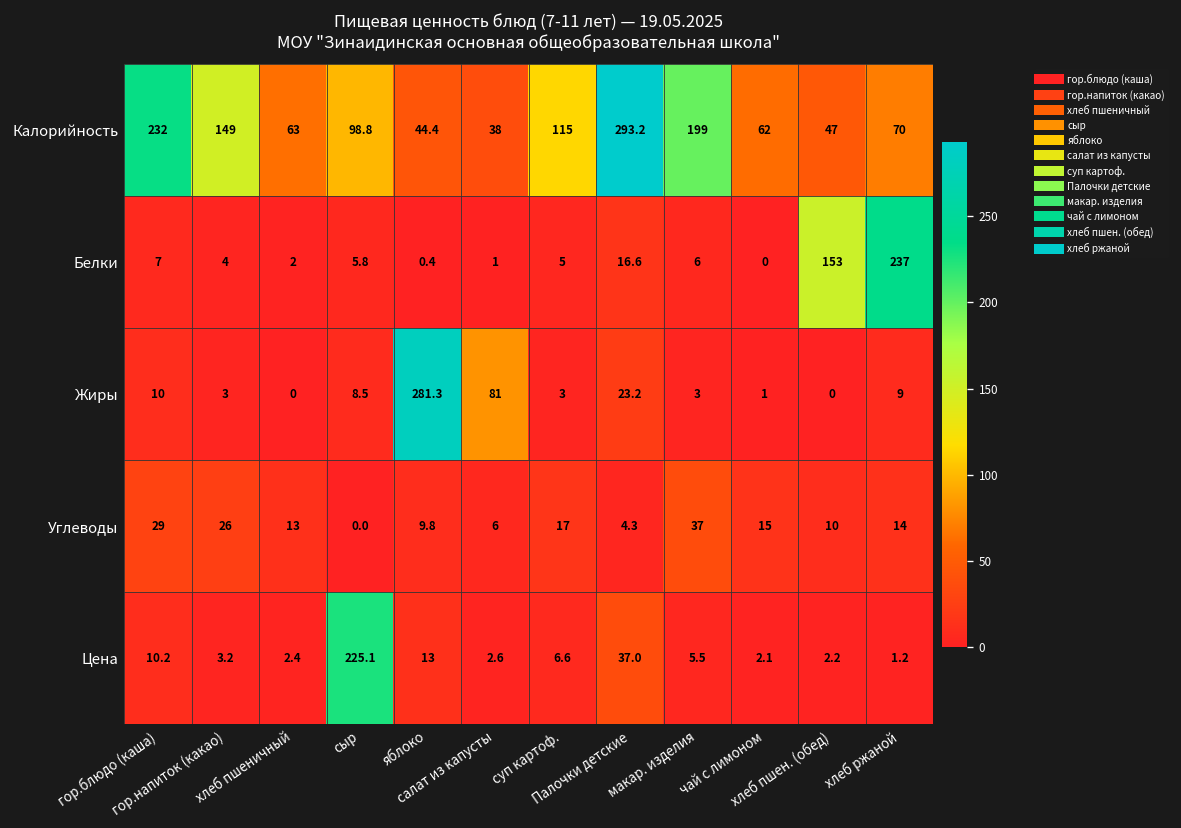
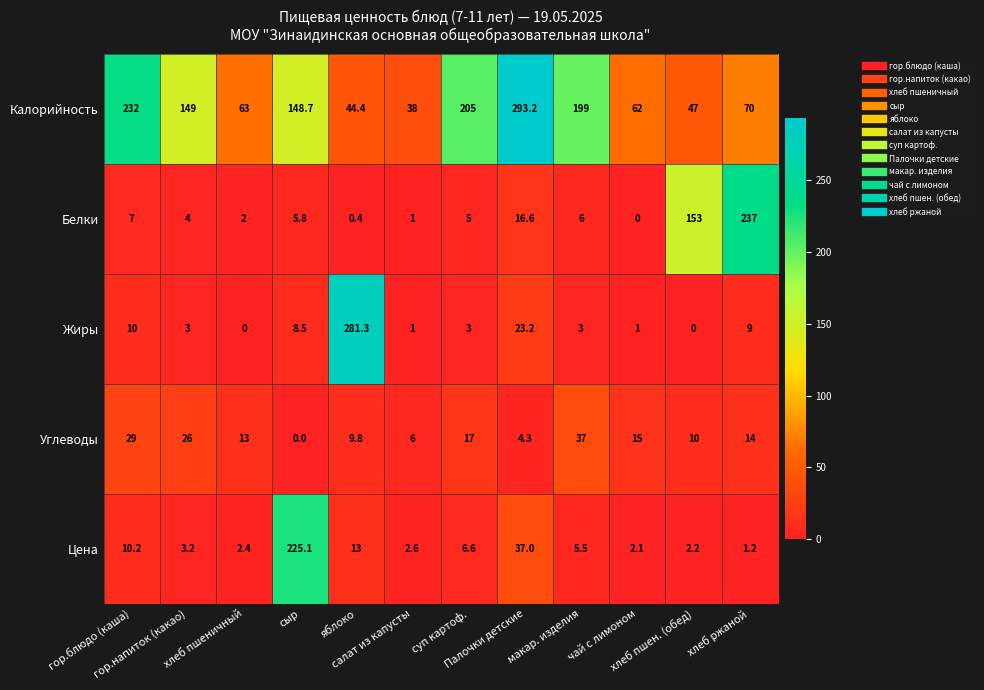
Калорийность, сыр: 98.8 -> 148.7
Калорийность, суп картоф.: 115 -> 205
Жиры, салат из капусты: 81 -> 1
